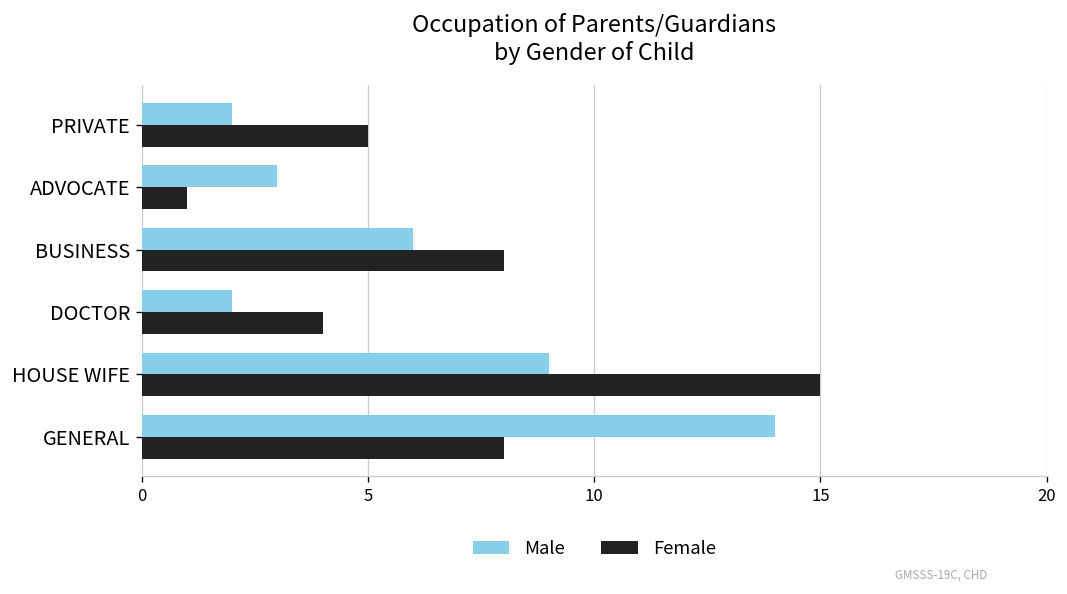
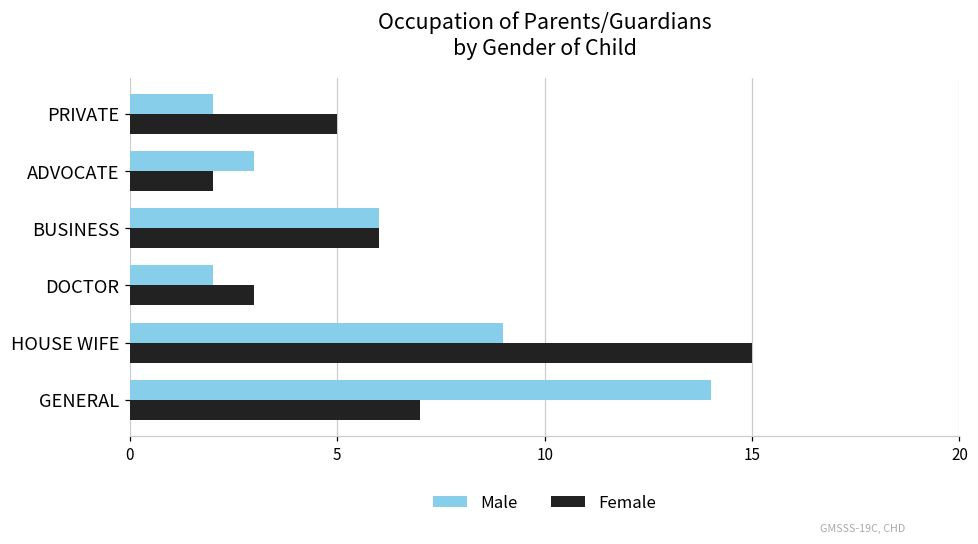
Female, ADVOCATE: 1 -> 2
Female, BUSINESS: 8 -> 6
Female, DOCTOR: 4 -> 3
Female, GENERAL: 8 -> 7
